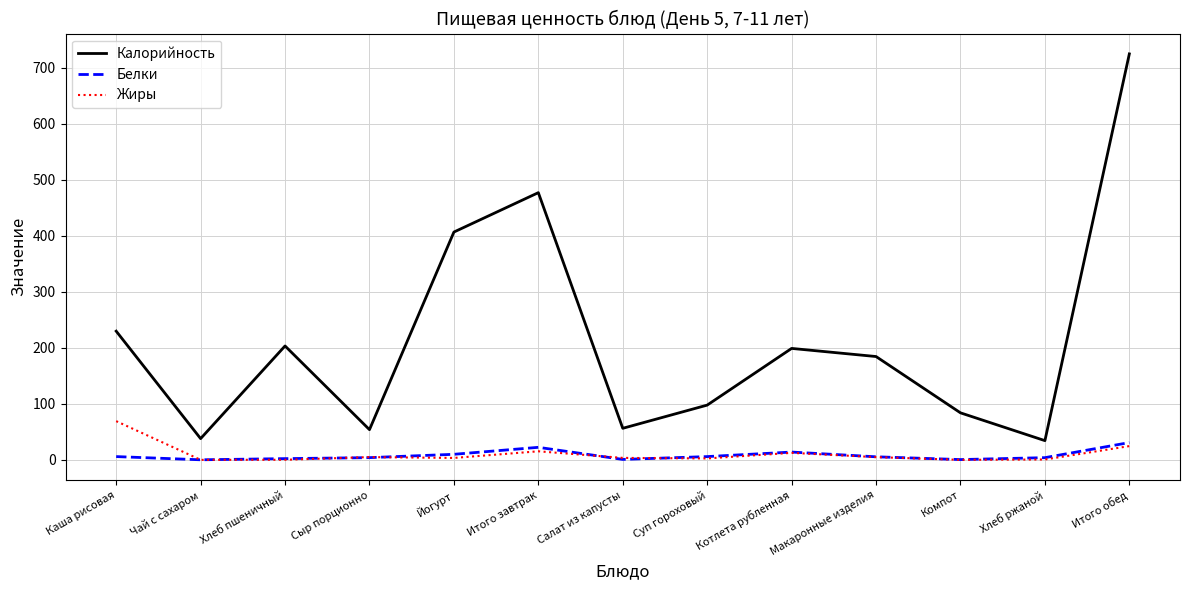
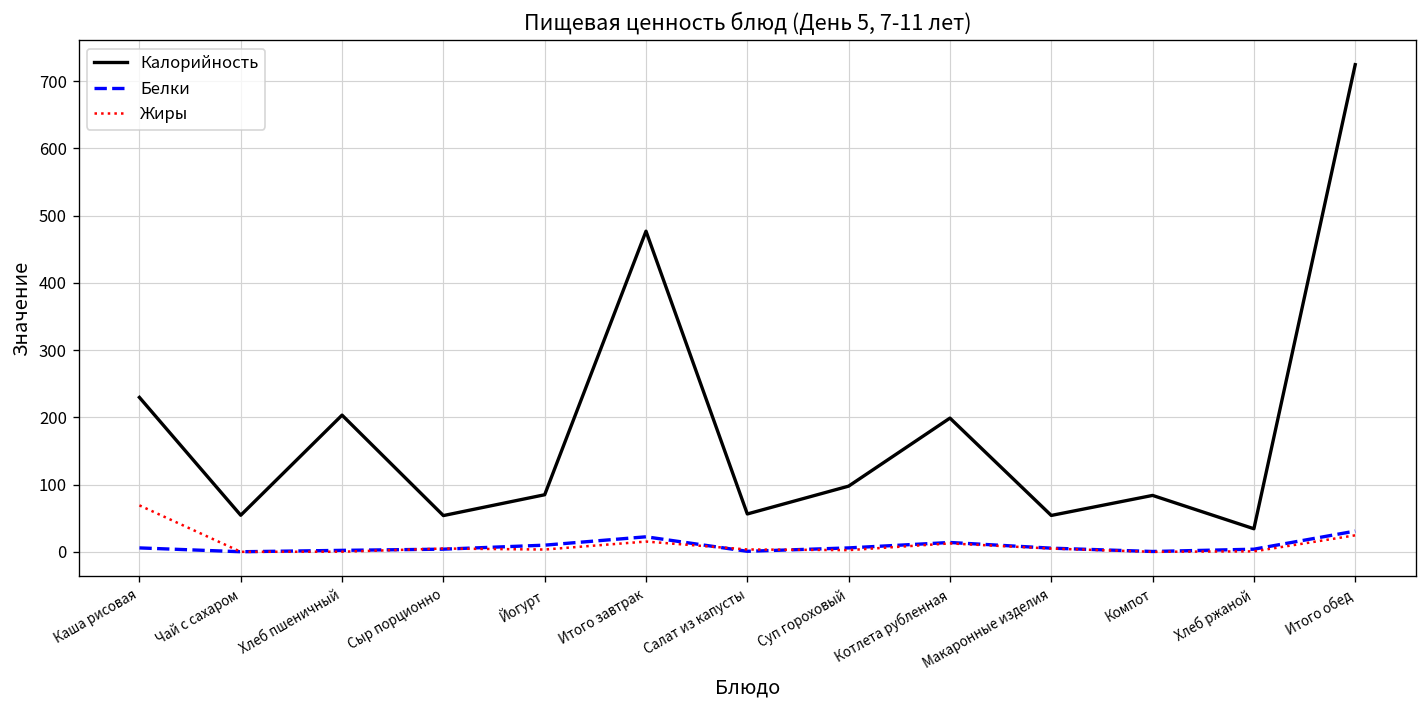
Калорийность, Чай с сахаром: 40 -> 50
Калорийность, Йогурт: 410 -> 90
Калорийность, Макаронные изделия: 180 -> 50
